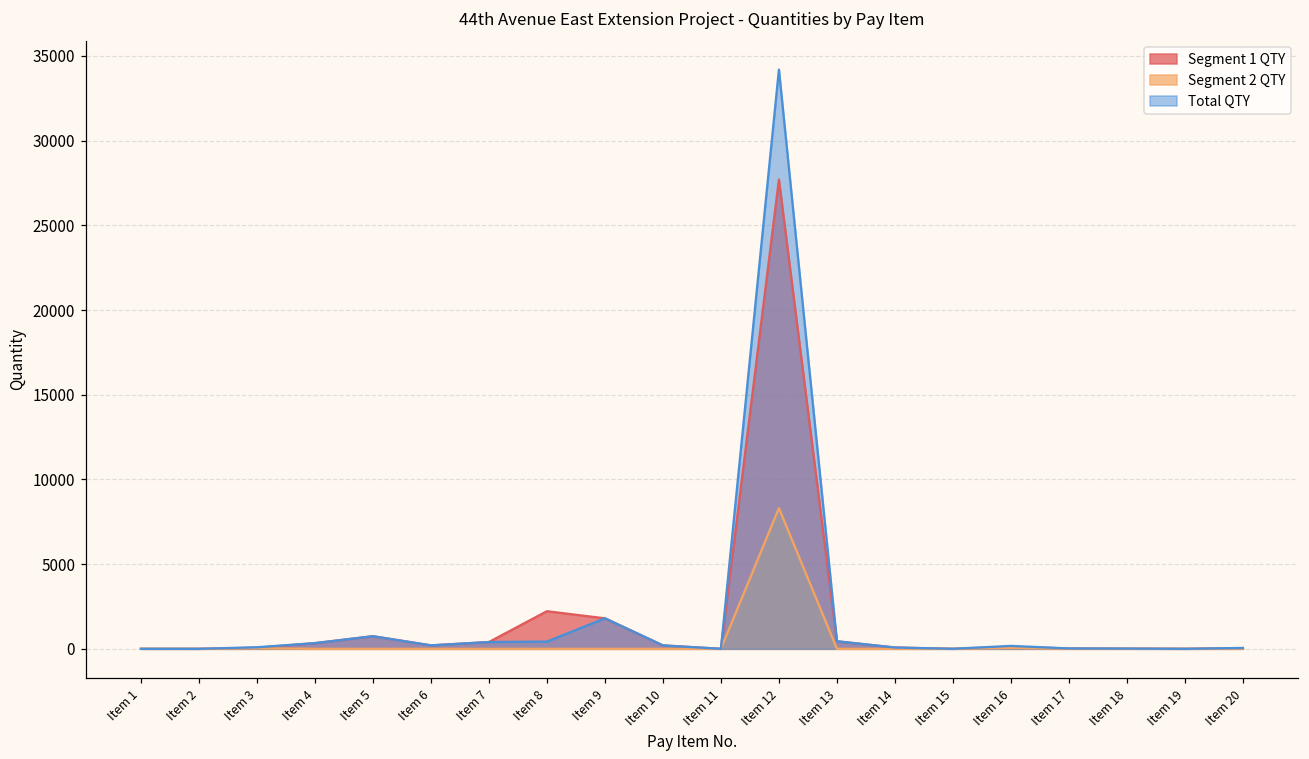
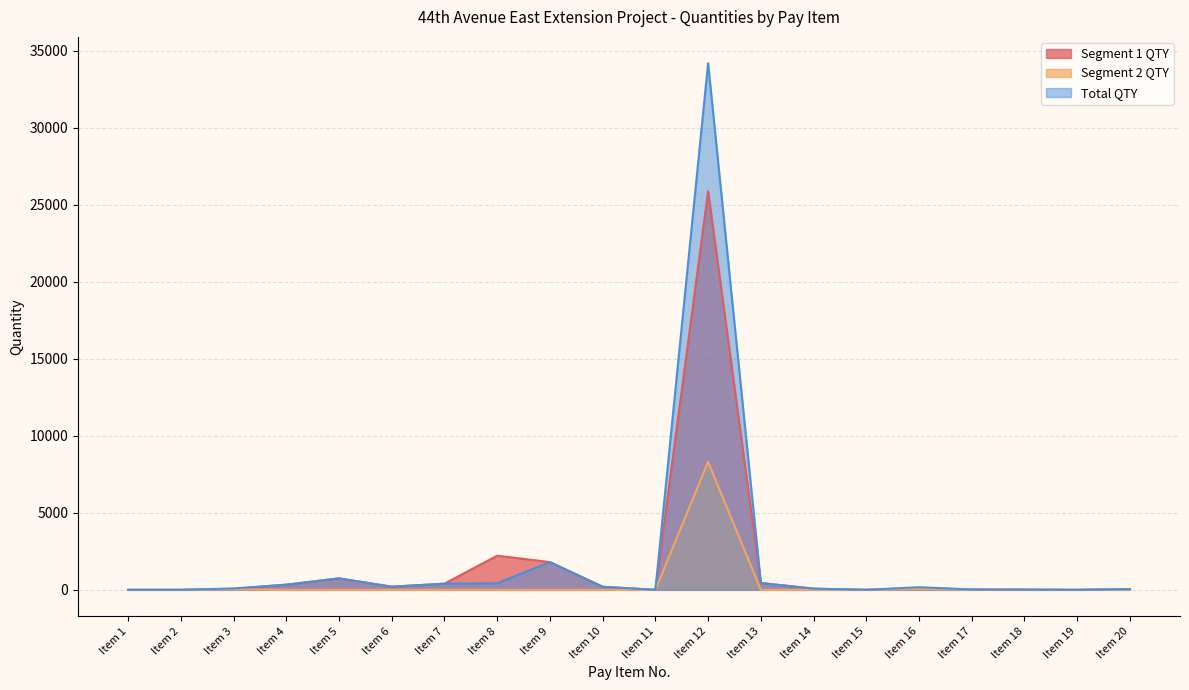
Segment 1 QTY, Item 12: 27700 -> 25900
